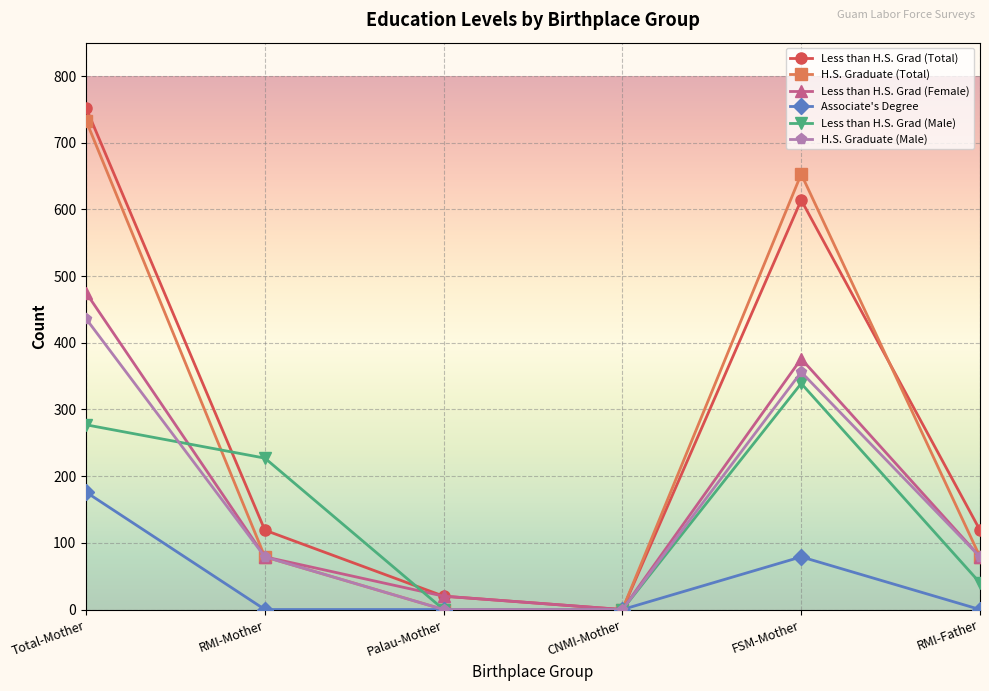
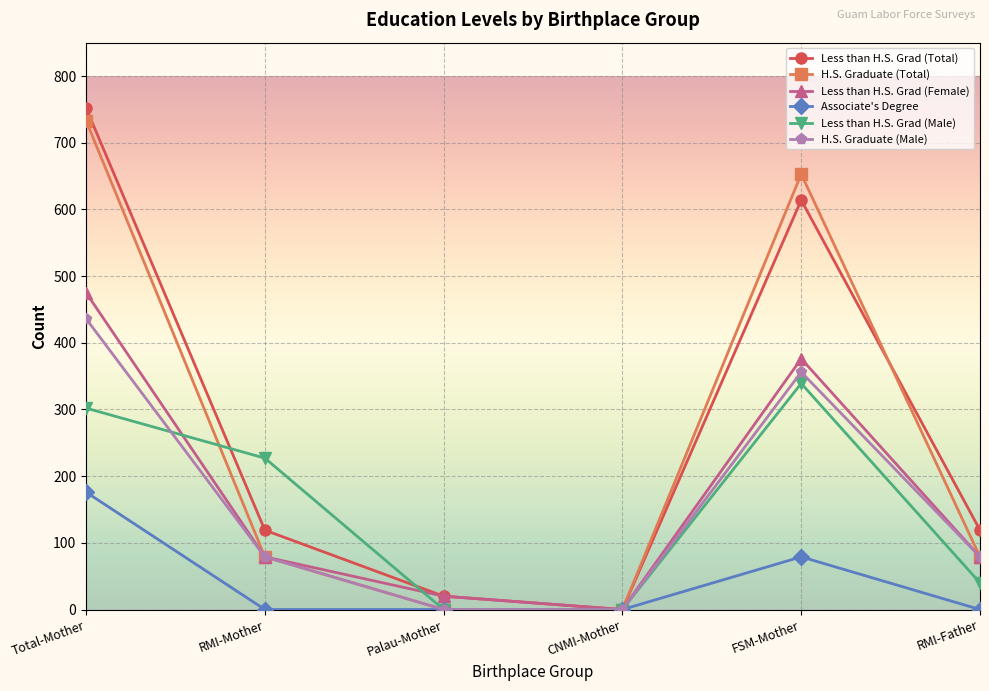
Less than H.S. Grad (Male), Total-Mother: 280 -> 300
